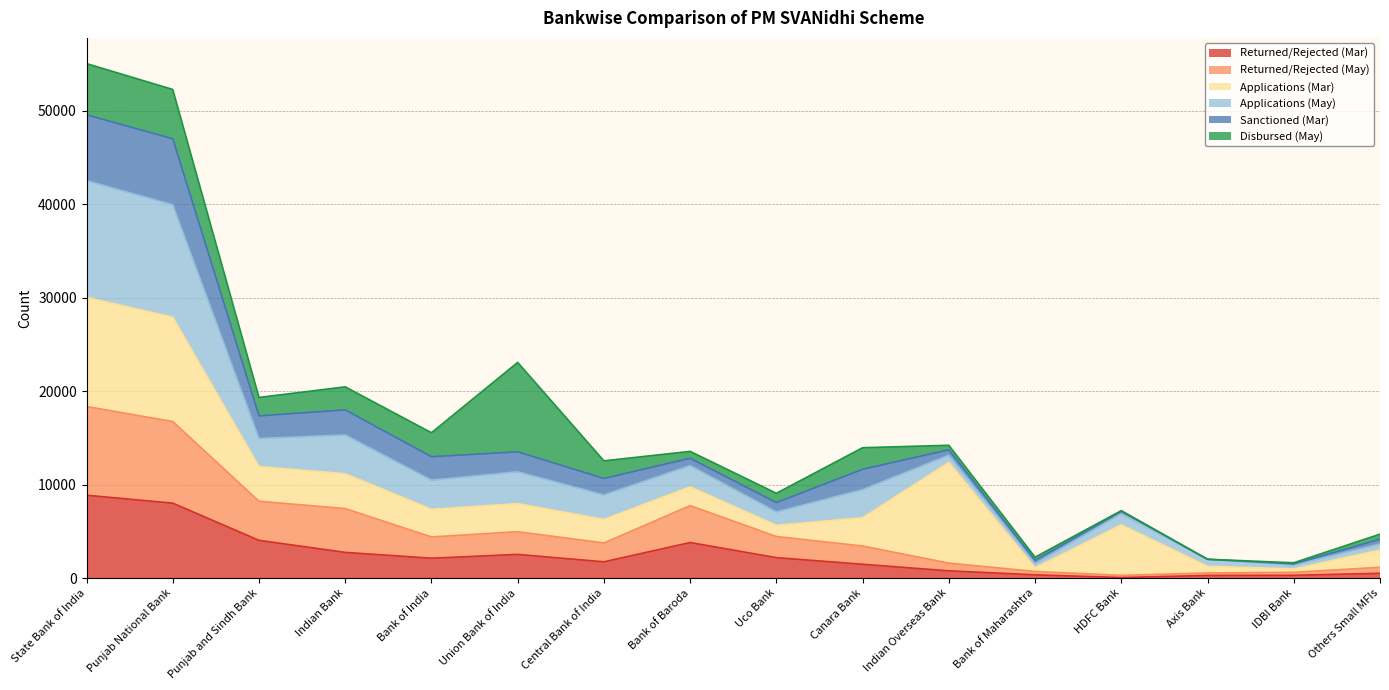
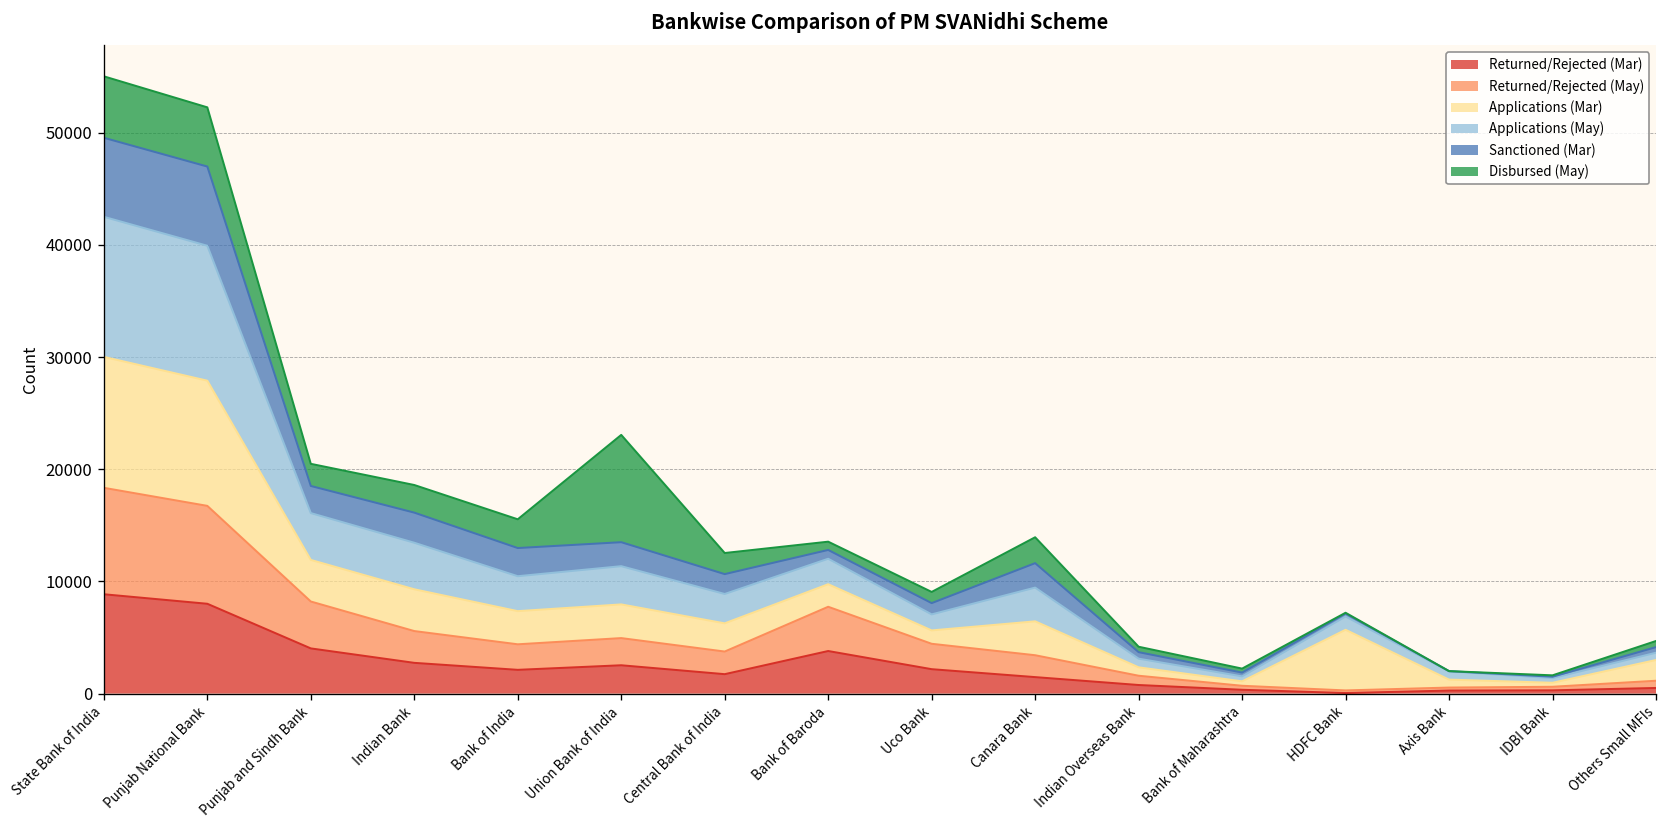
Applications (May), Punjab and Sindh Bank: 3000 -> 4000
Returned/Rejected (May), Indian Bank: 5000 -> 3000
Applications (Mar), Indian Overseas Bank: 11000 -> 1000
